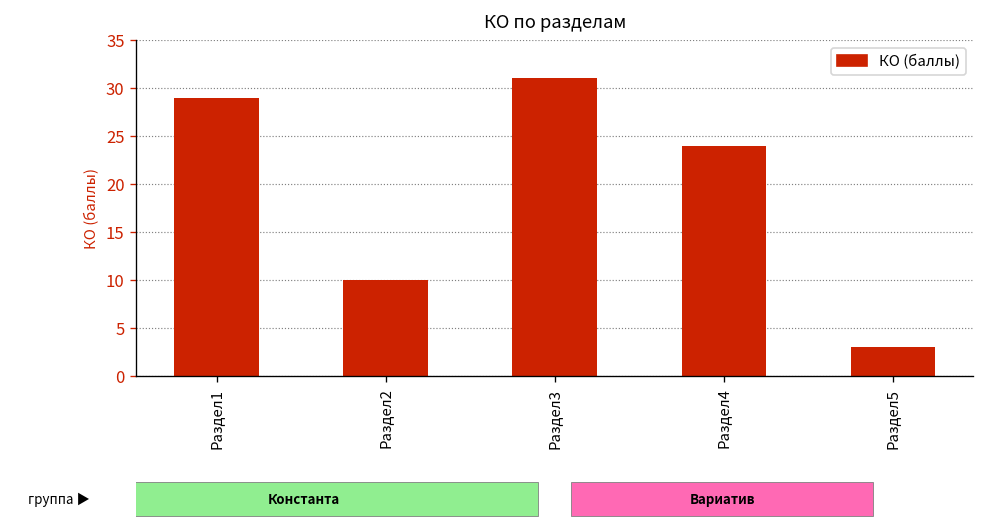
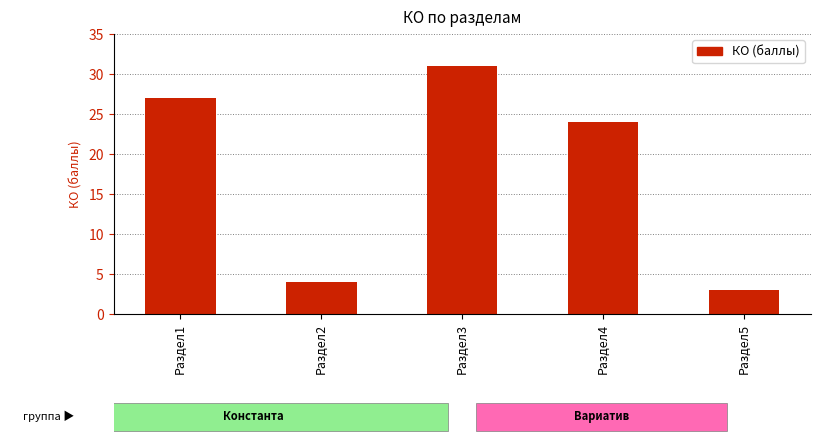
Раздел1: 29 -> 27
Раздел2: 10 -> 4
